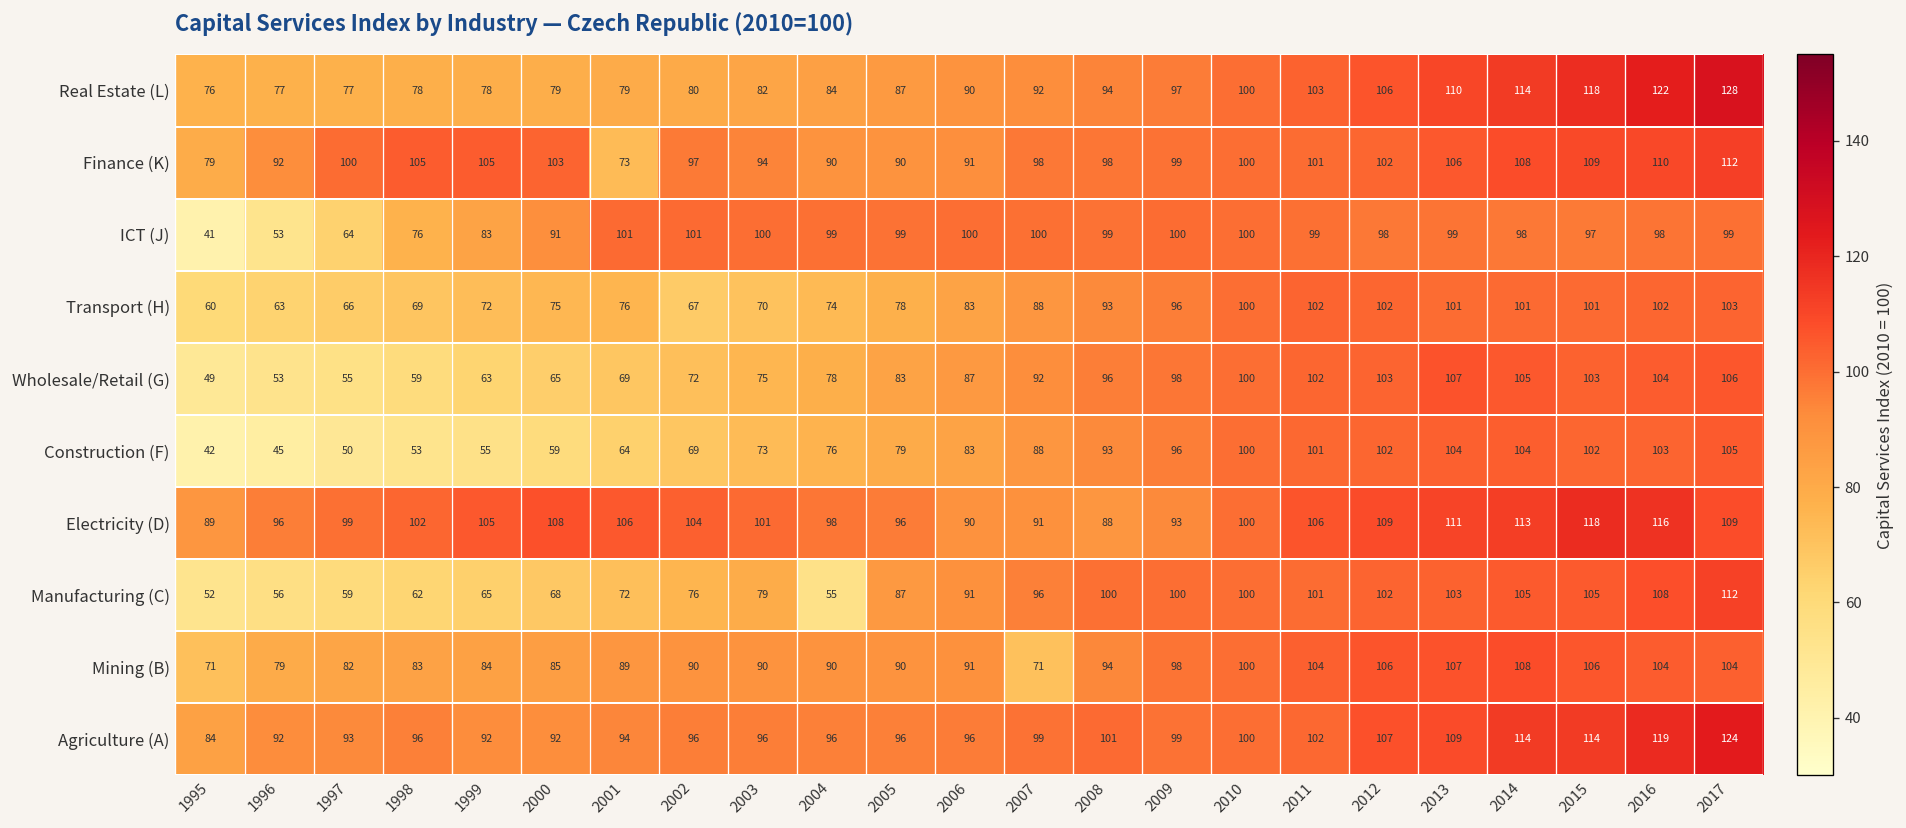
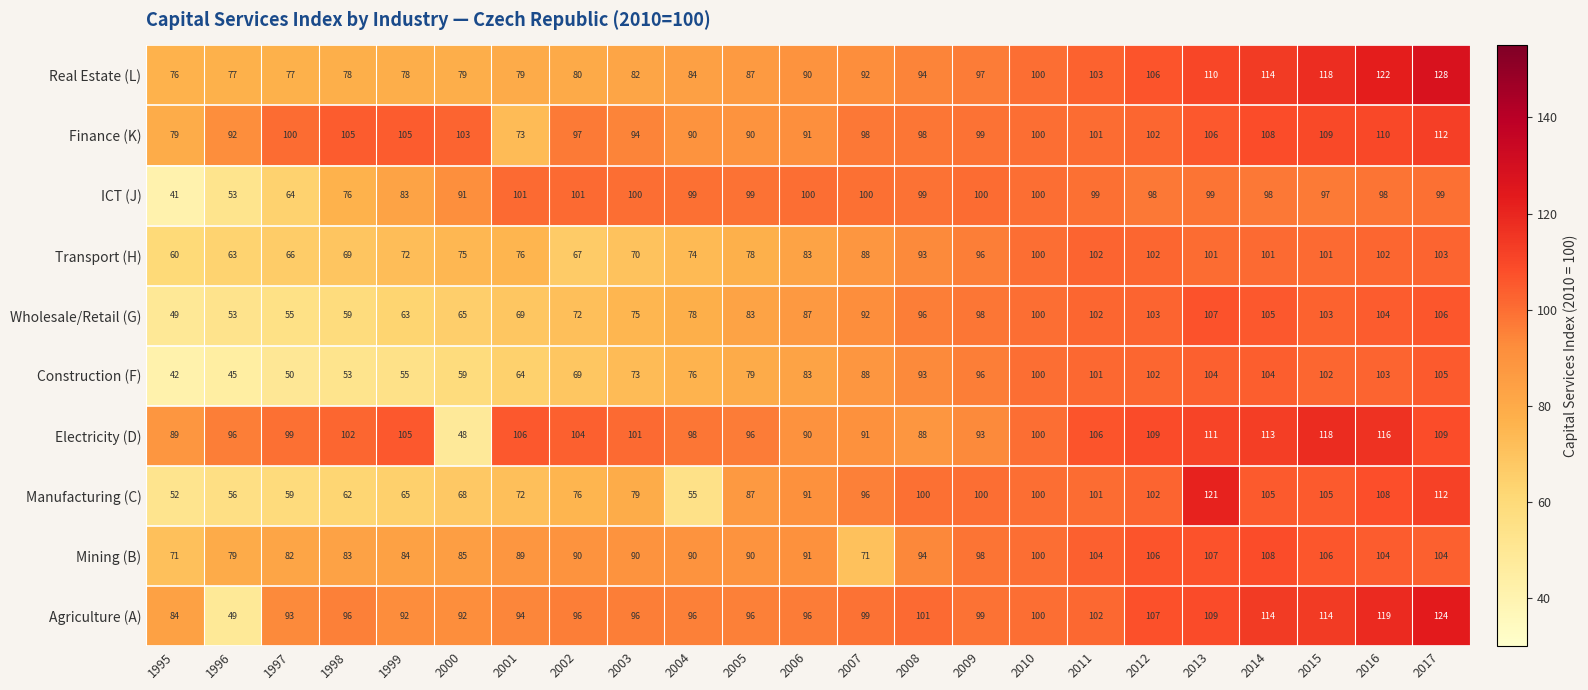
Electricity (D), 2000: 108 -> 48
Manufacturing (C), 2013: 103 -> 121
Agriculture (A), 1996: 92 -> 49
